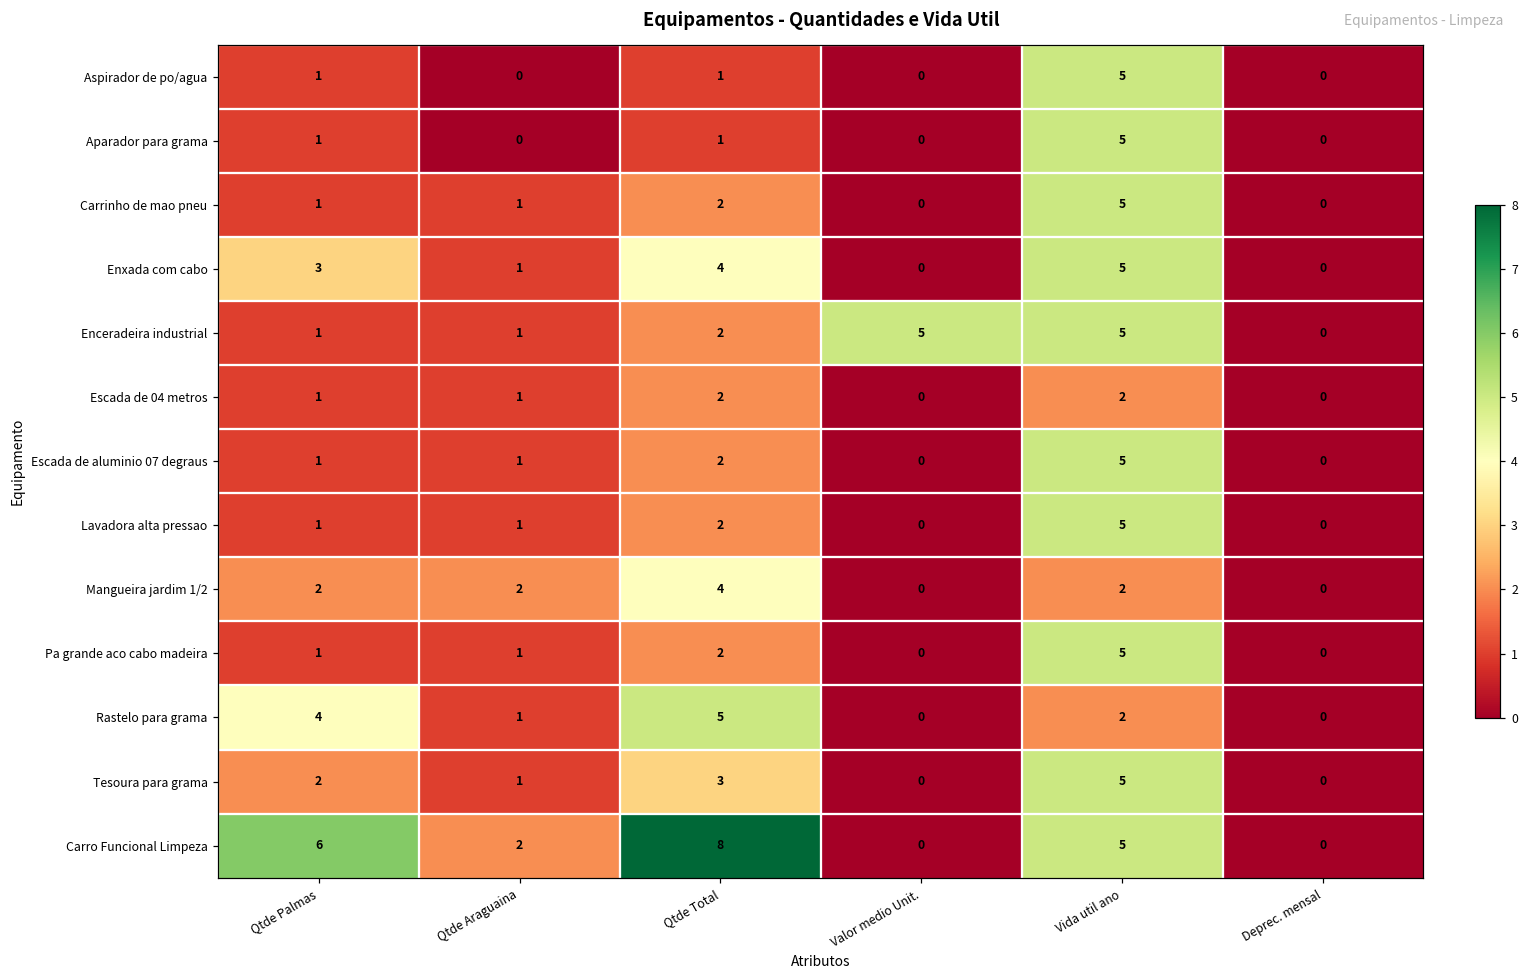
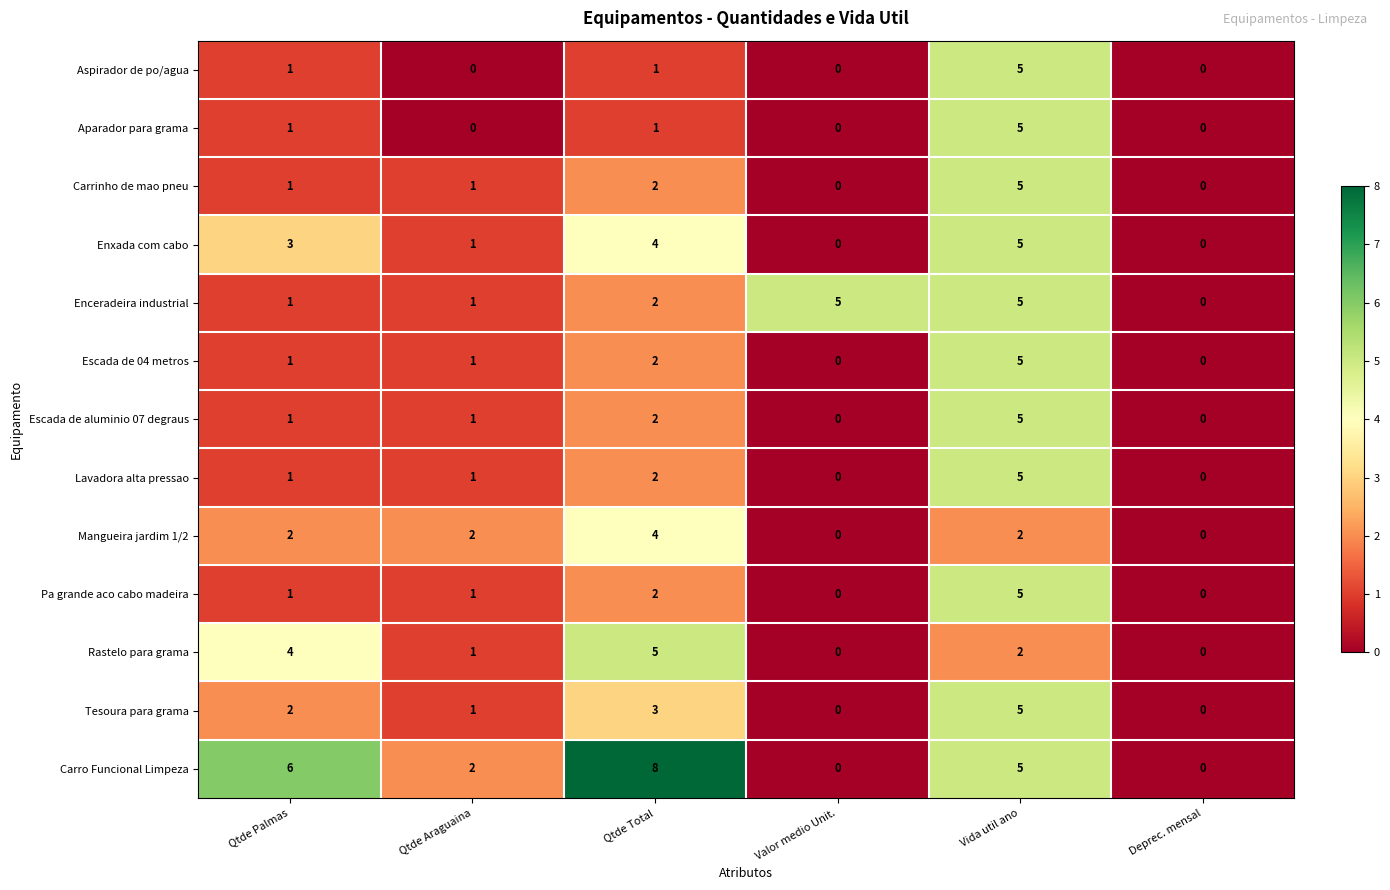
Escada de 04 metros, Vida util ano: 2 -> 5
